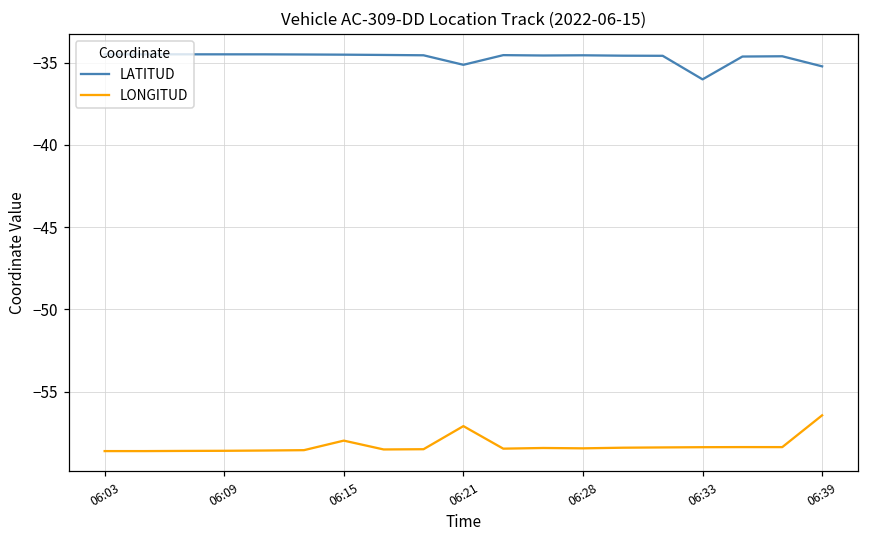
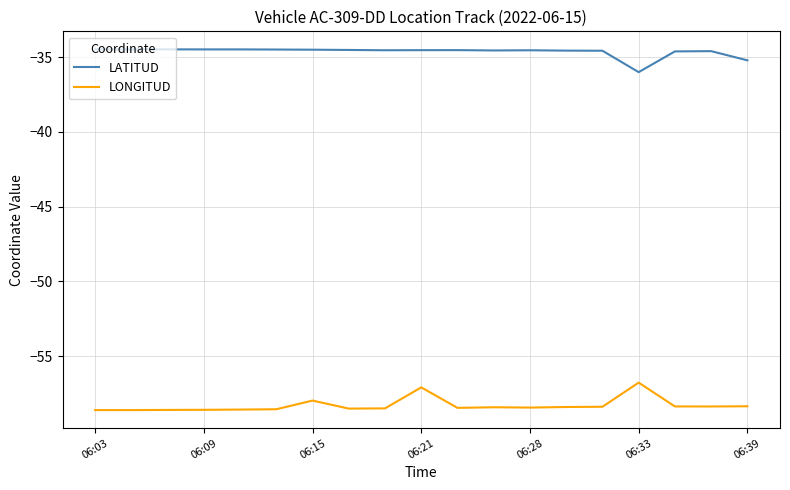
LATITUD, 06:21: -35.1 -> -34.5
LONGITUD, 06:33: -58.4 -> -56.8
LONGITUD, 06:39: -56.4 -> -58.4
